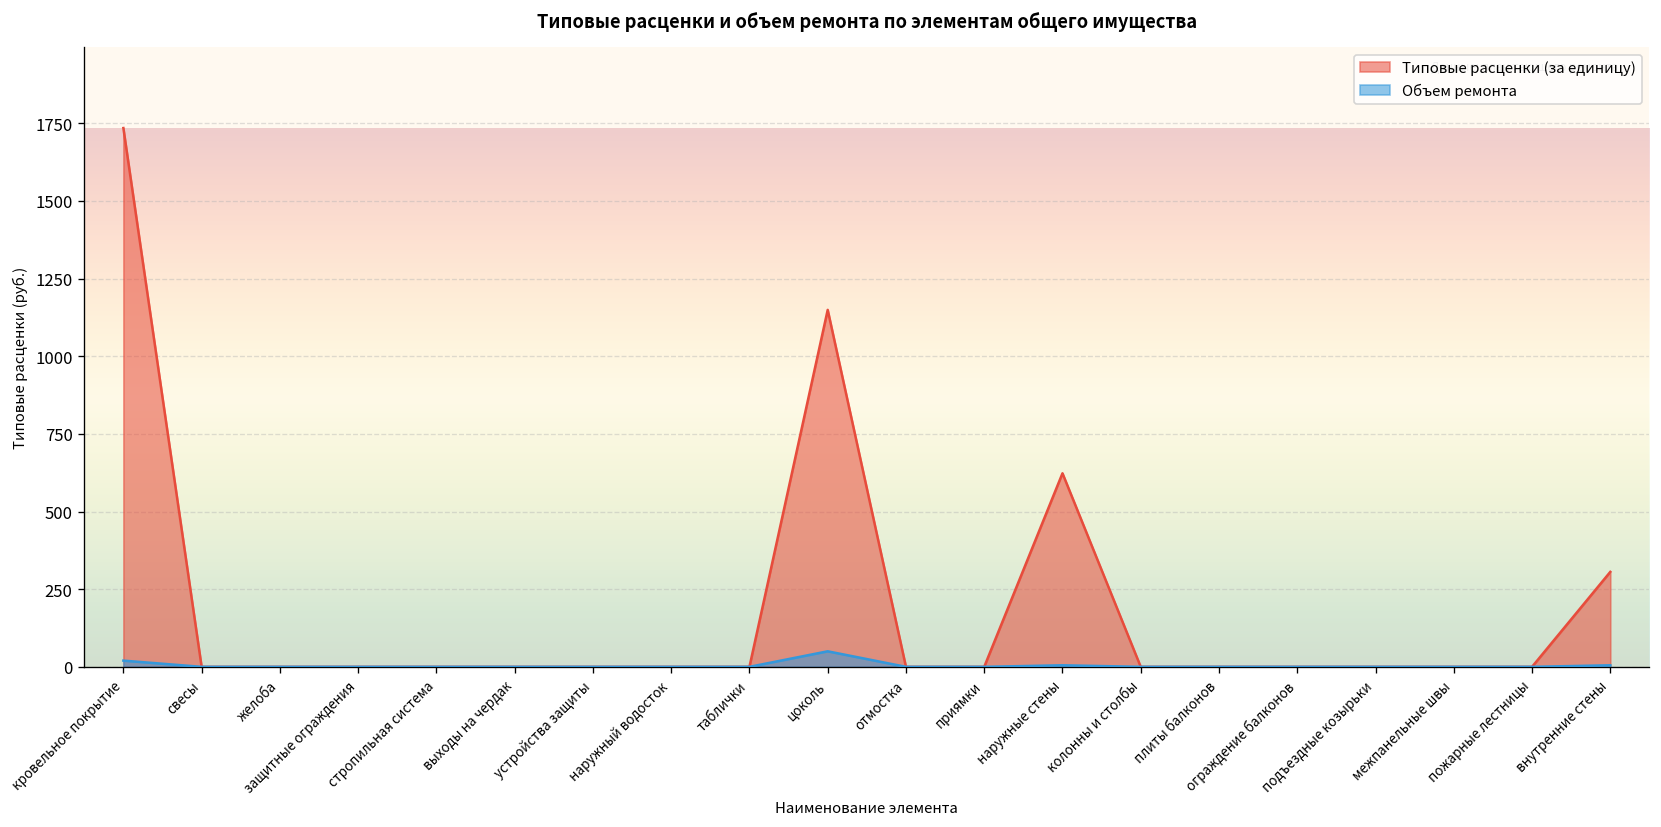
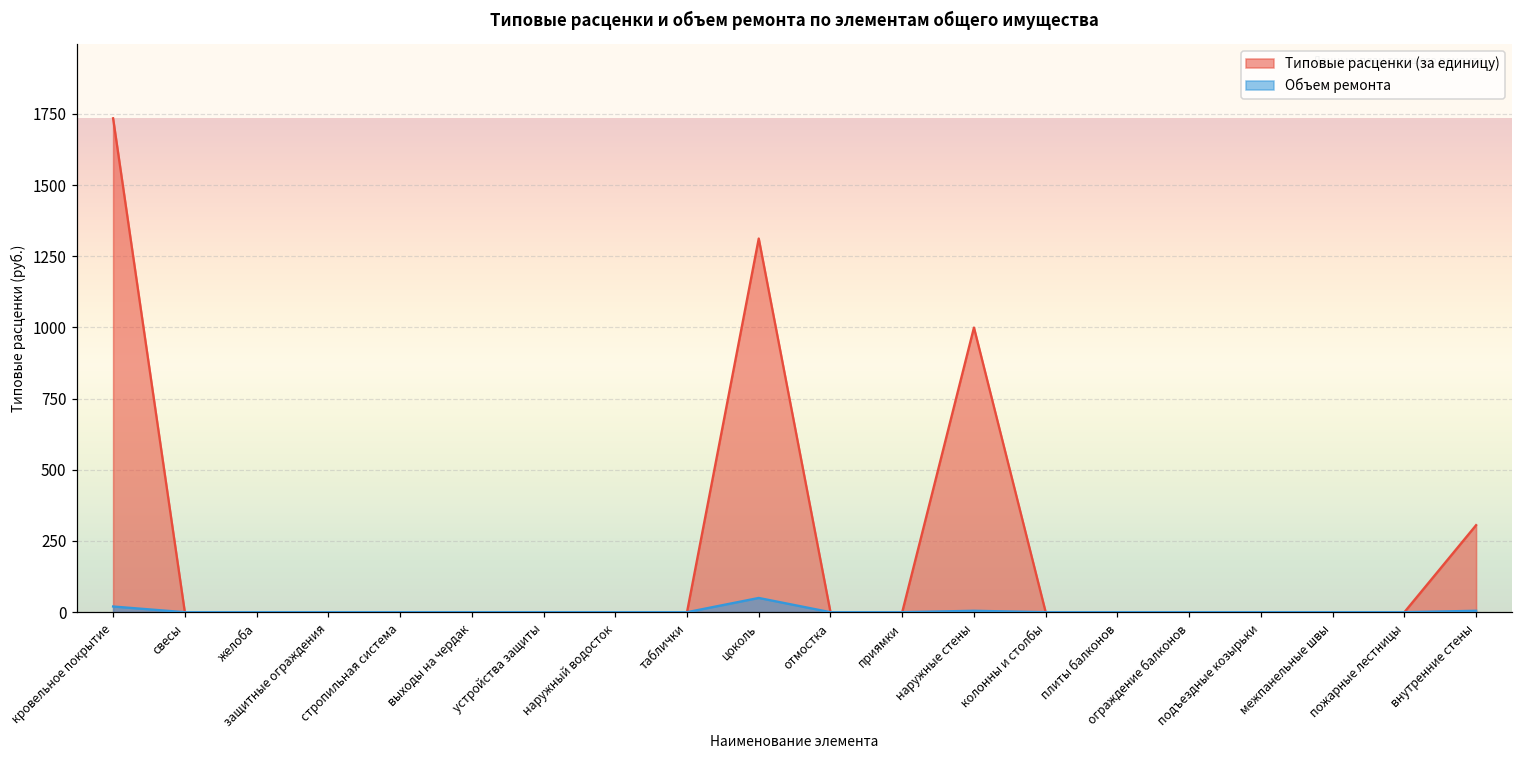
Типовые расценки (за единицу), цоколь: 1150 -> 1310
Типовые расценки (за единицу), наружные стены: 620 -> 1000
